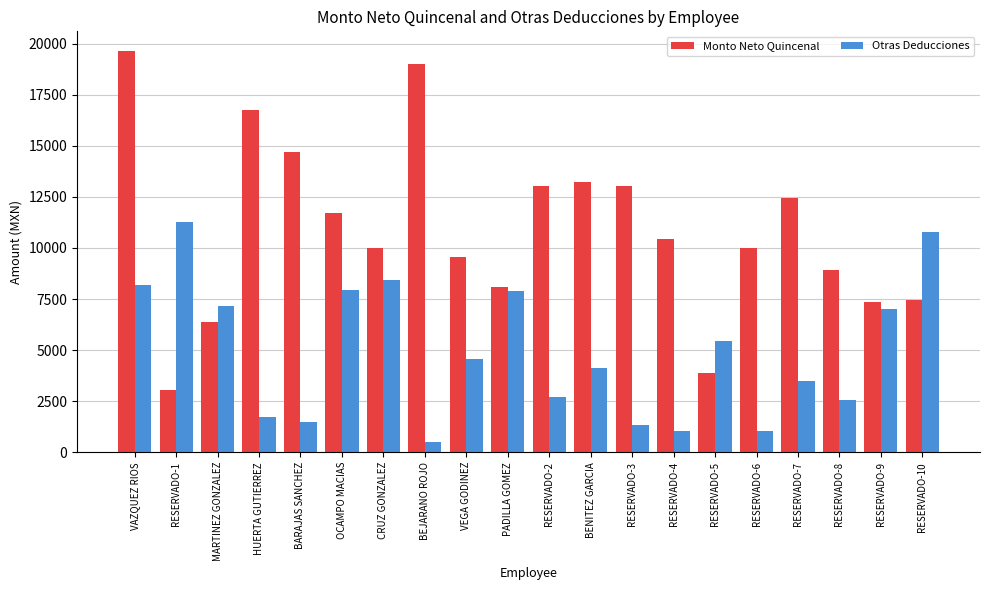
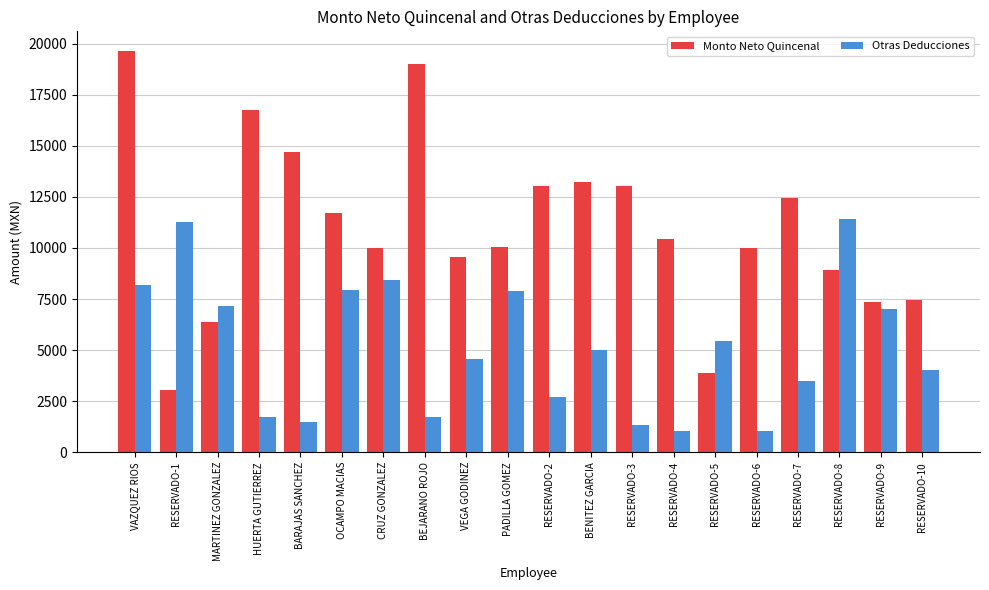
Otras Deducciones, BEJARANO ROJO: 500 -> 1700
Monto Neto Quincenal, PADILLA GOMEZ: 8100 -> 10000
Otras Deducciones, BENITEZ GARCIA: 4100 -> 5000
Otras Deducciones, RESERVADO-8: 2500 -> 11400
Otras Deducciones, RESERVADO-10: 10800 -> 4000
